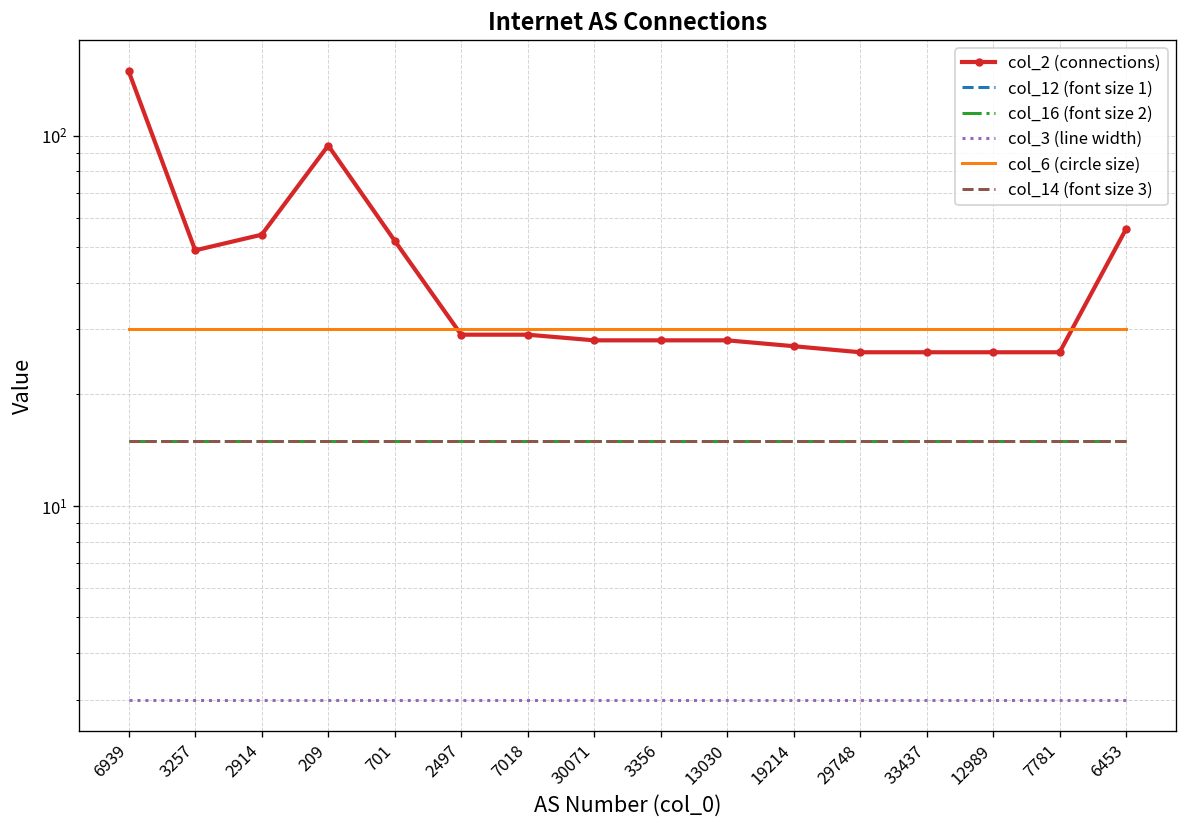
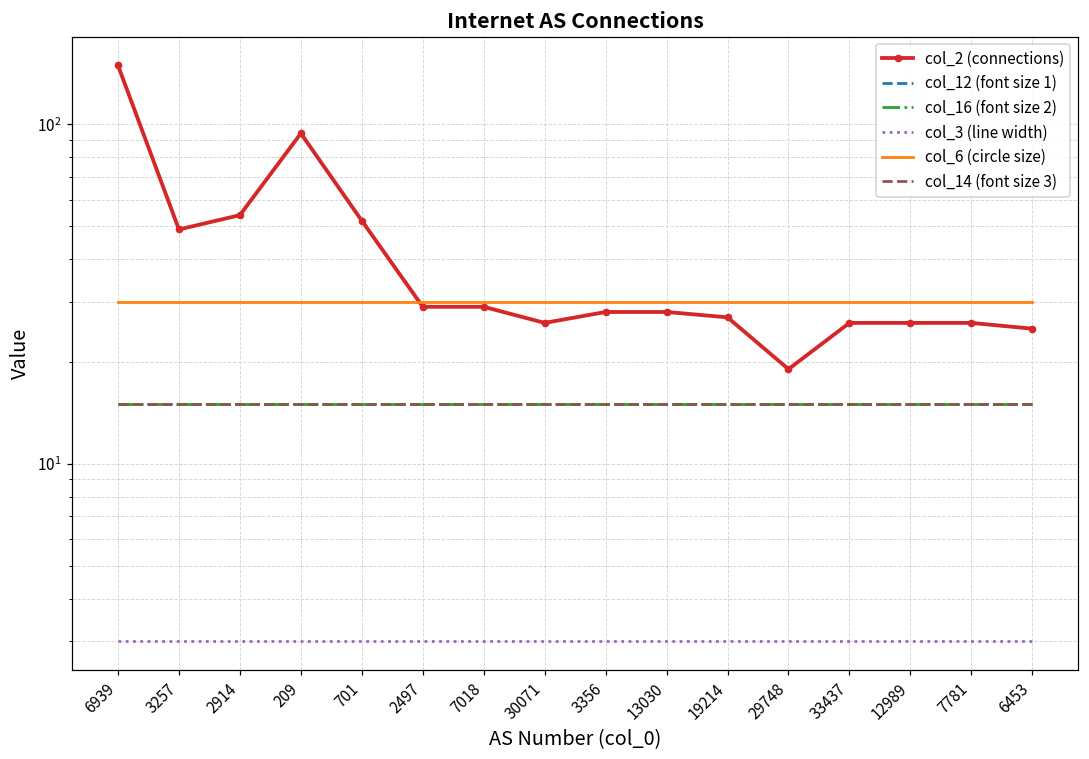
col_2 (connections), 30071: 28 -> 26
col_2 (connections), 29748: 26 -> 19
col_2 (connections), 6453: 56 -> 25
